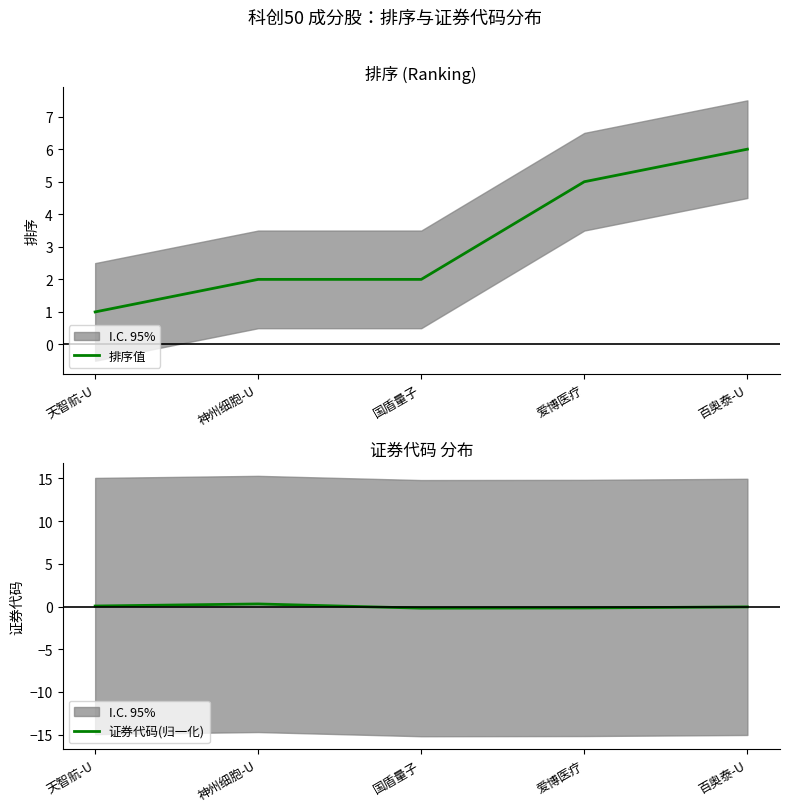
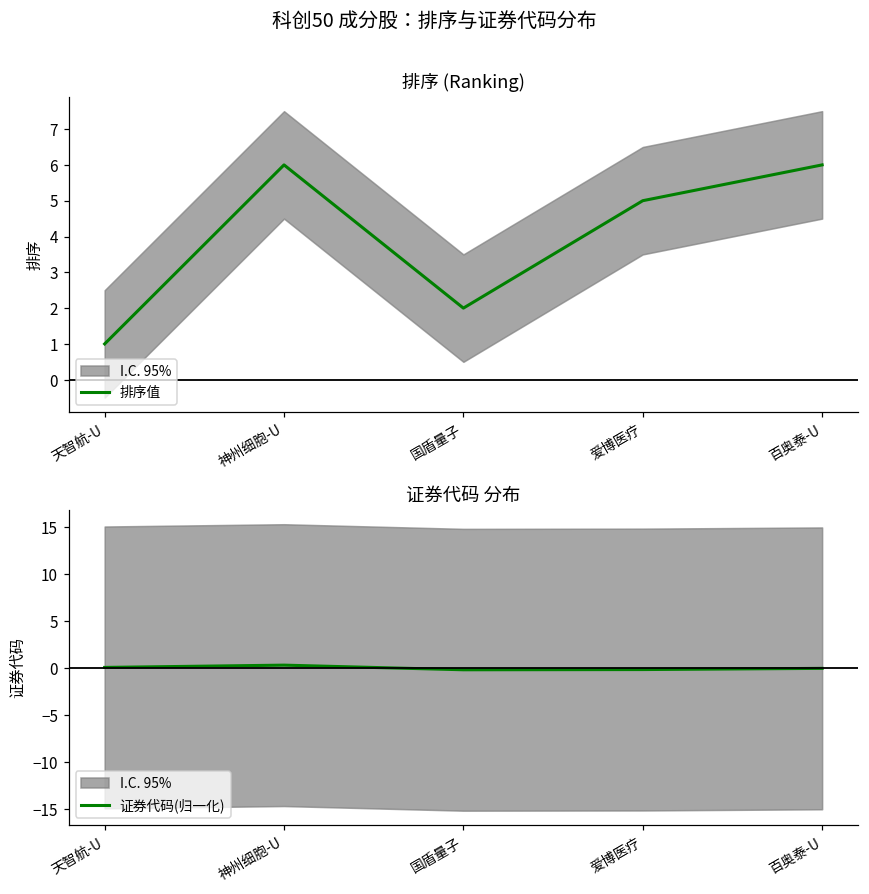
排序 (Ranking), 排序值, 神州细胞-U: 2 -> 6
